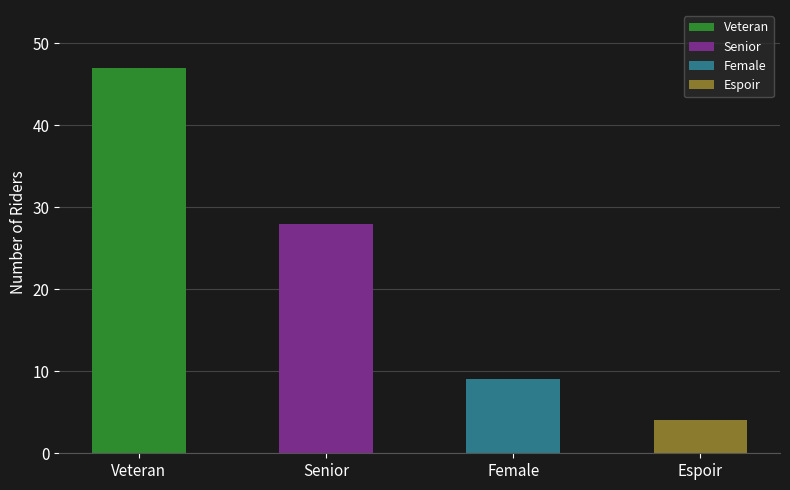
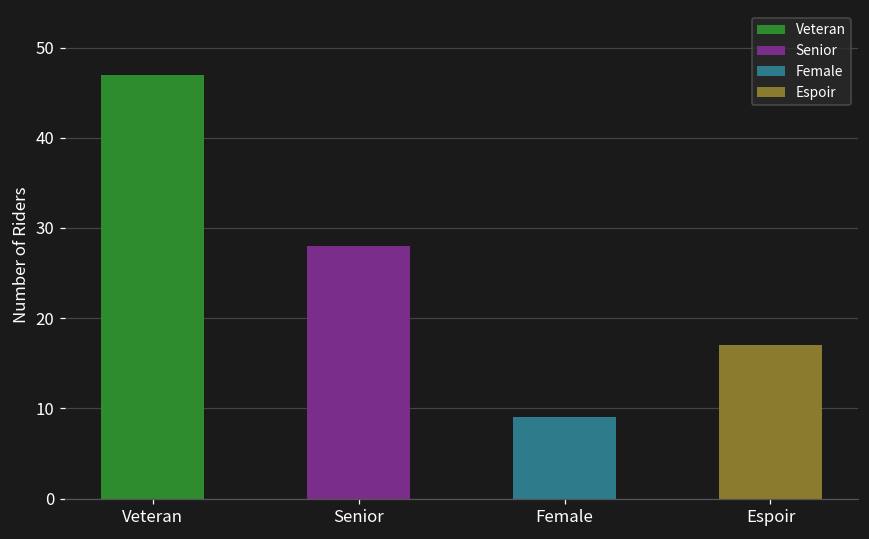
Espoir: 4 -> 17
